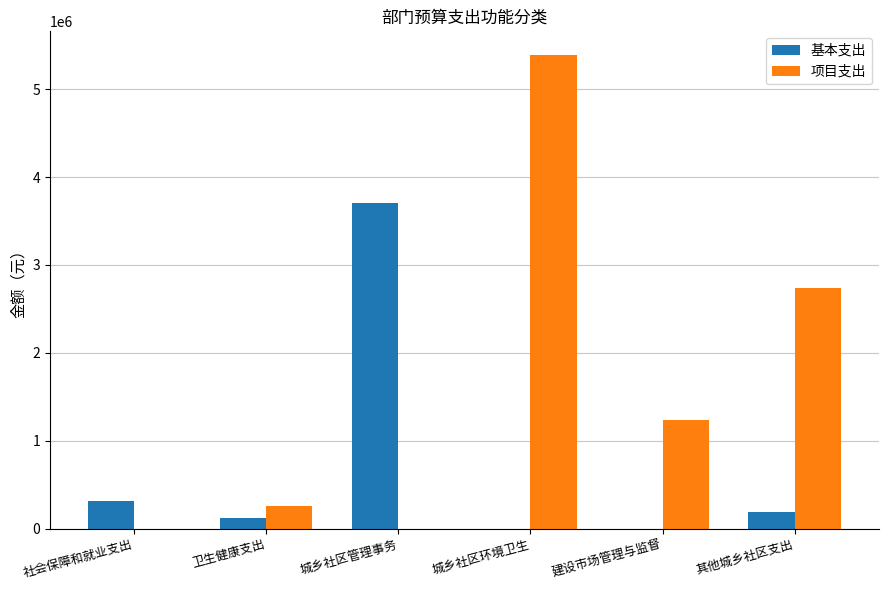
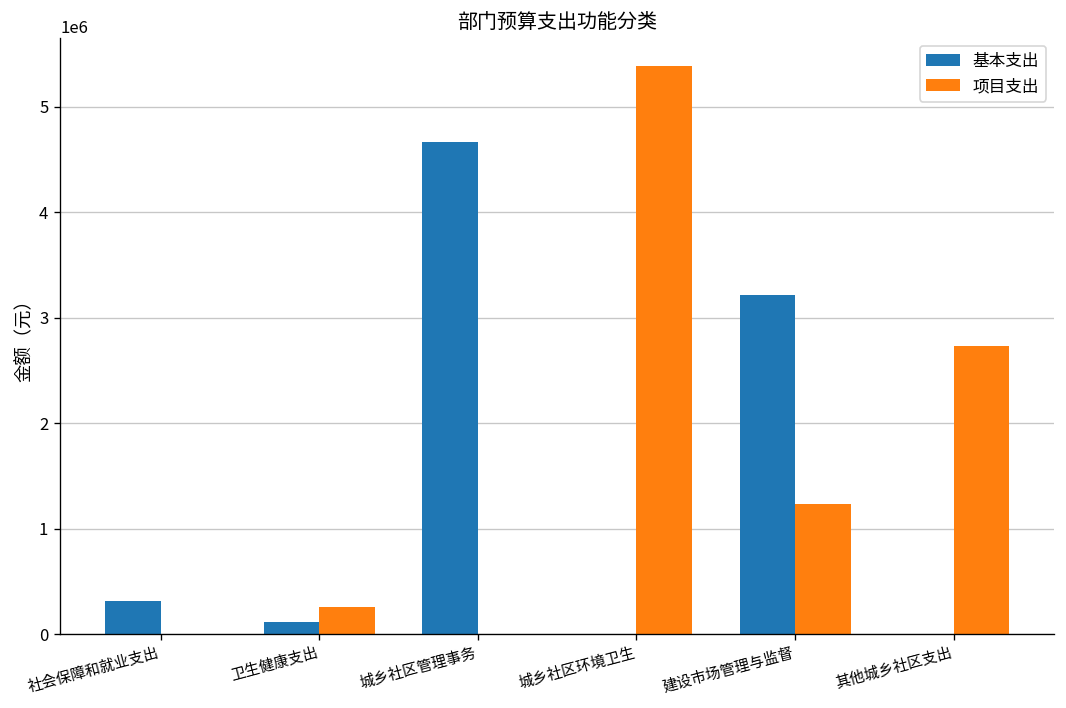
基本支出, 城乡社区管理事务: 3700000 -> 4700000
基本支出, 建设市场管理与监督: 0 -> 3200000
基本支出, 其他城乡社区支出: 200000 -> 0
